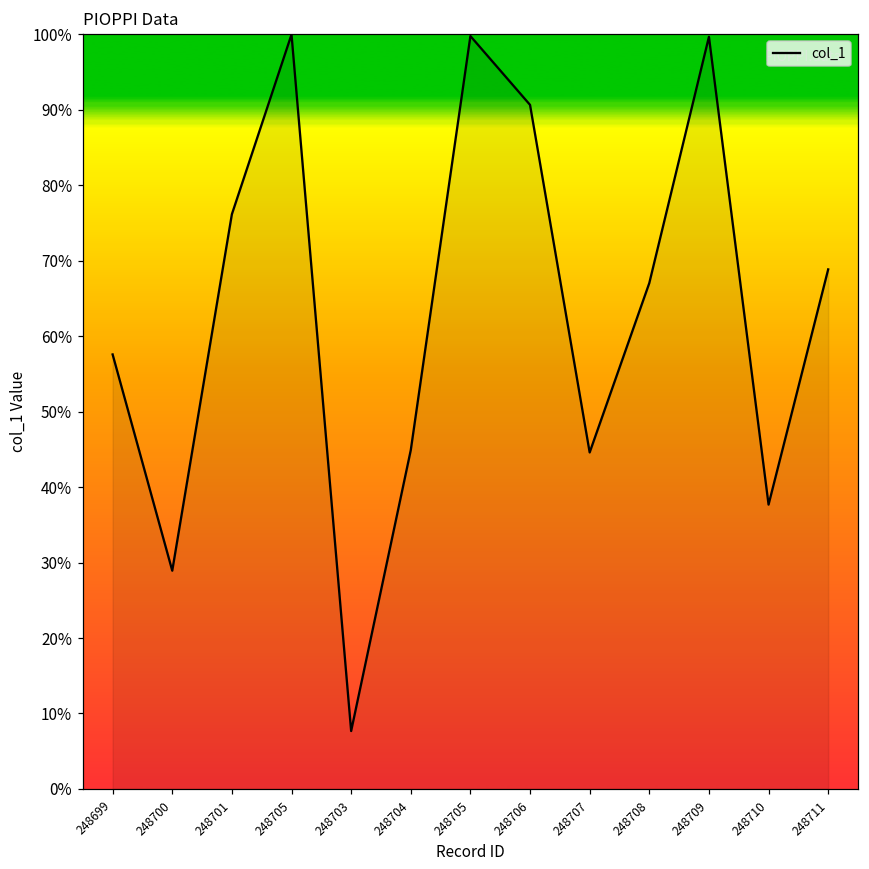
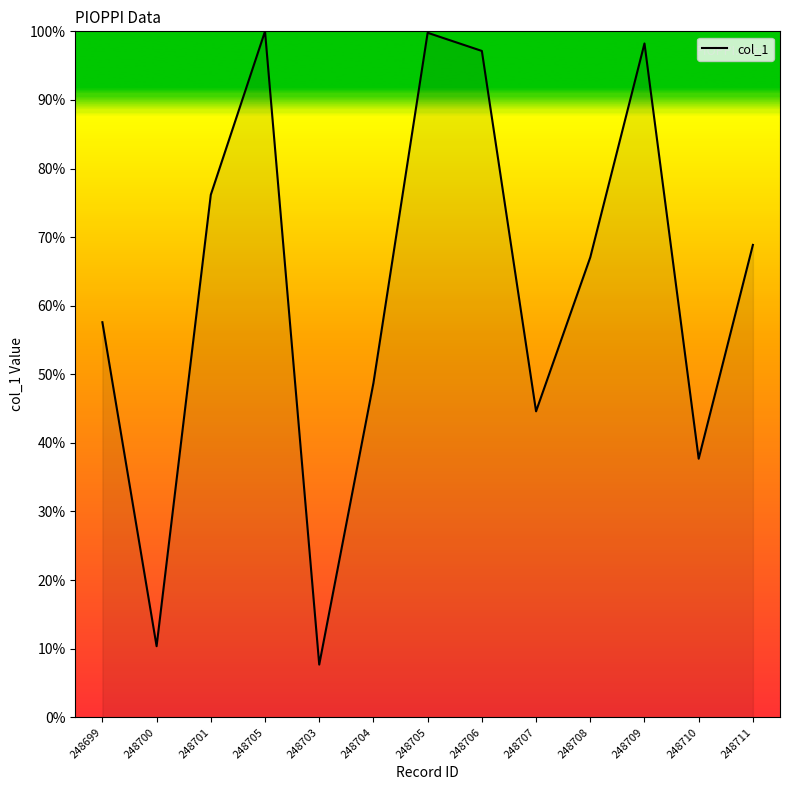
248700: 29% -> 10%
248704: 45% -> 49%
248706: 91% -> 97%
248709: 100% -> 98%
